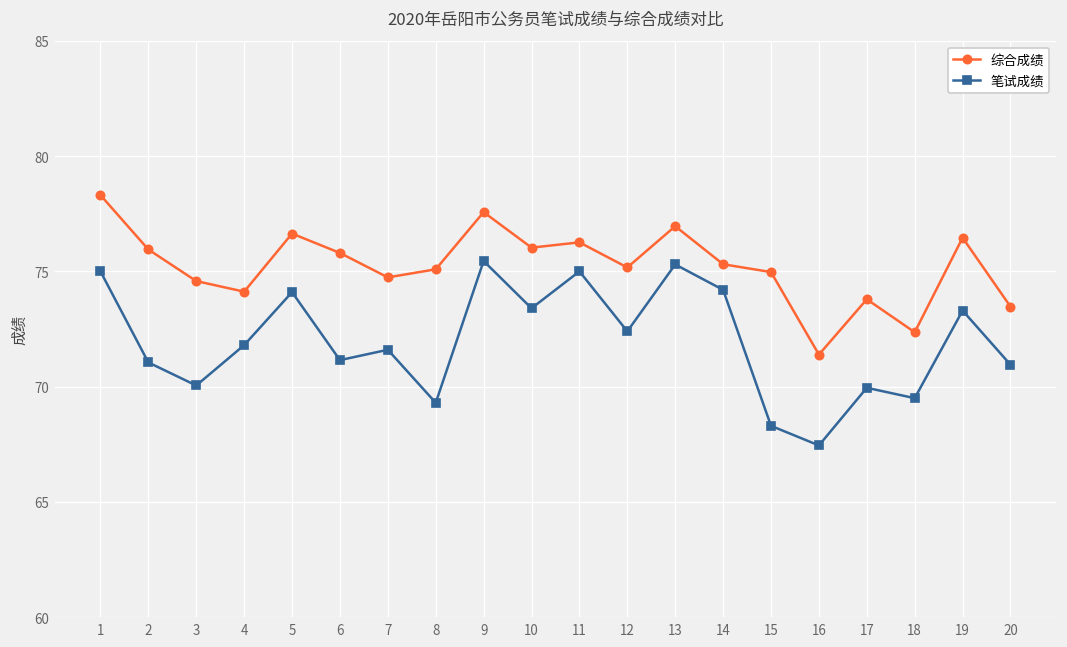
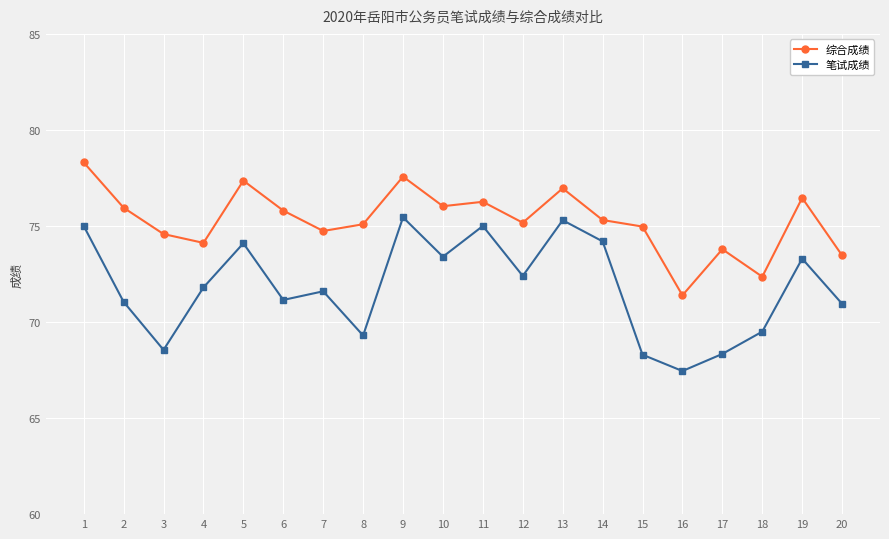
笔试成绩, 3: 70.1 -> 68.6
综合成绩, 5: 76.6 -> 77.4
笔试成绩, 17: 70.0 -> 68.3
